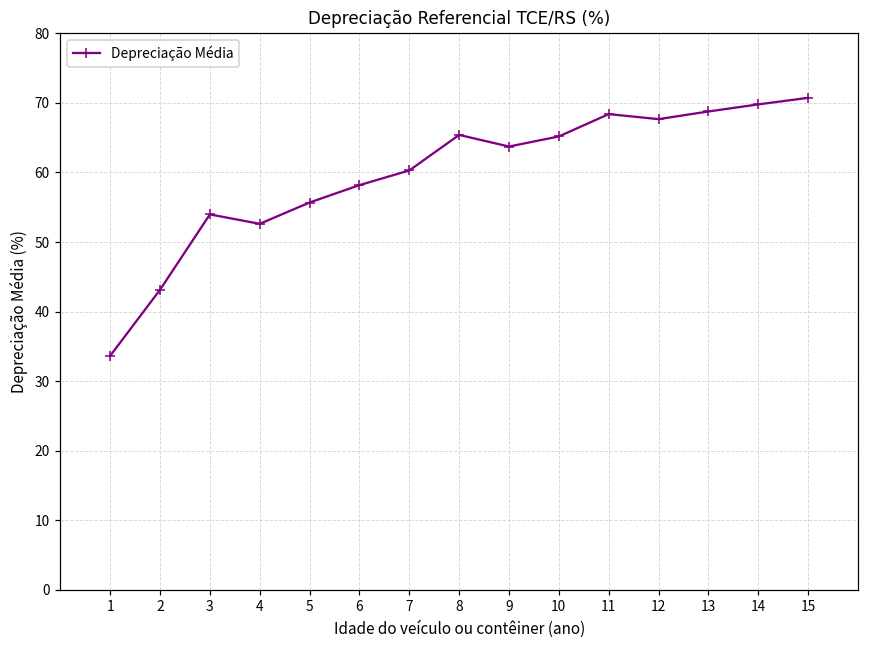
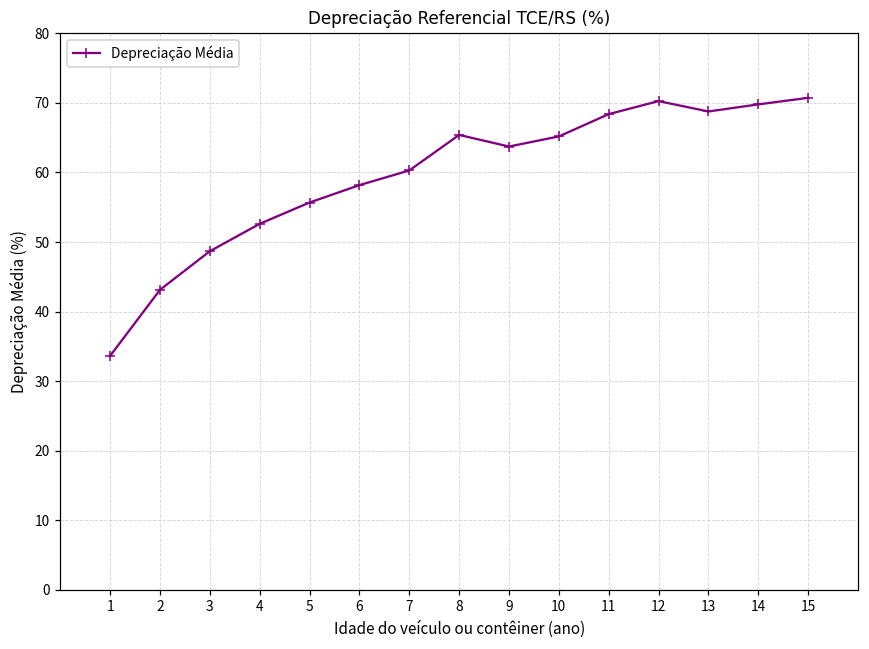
3: 54 -> 49
12: 68 -> 70
